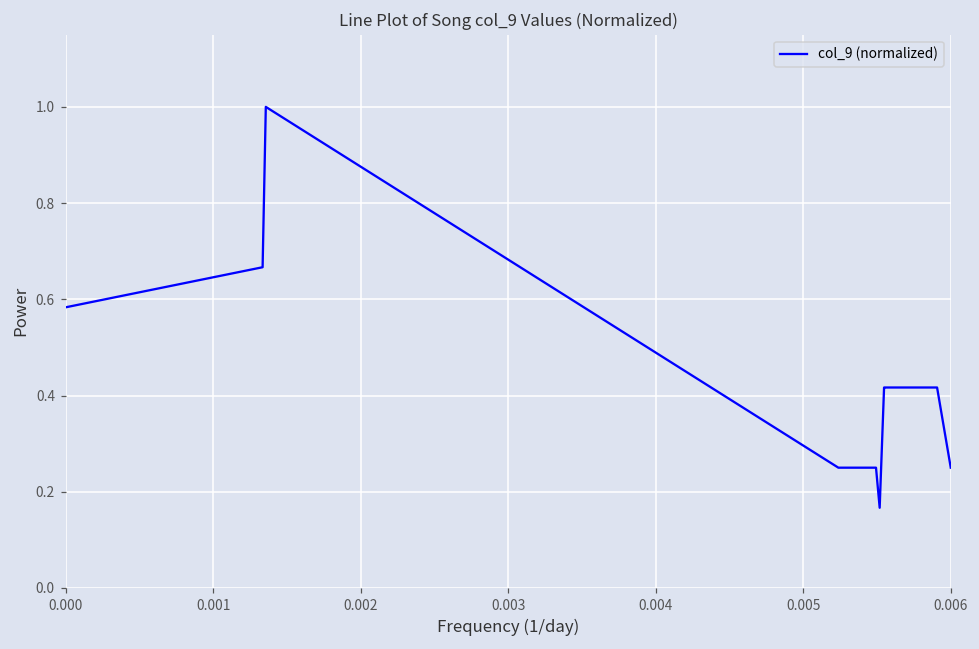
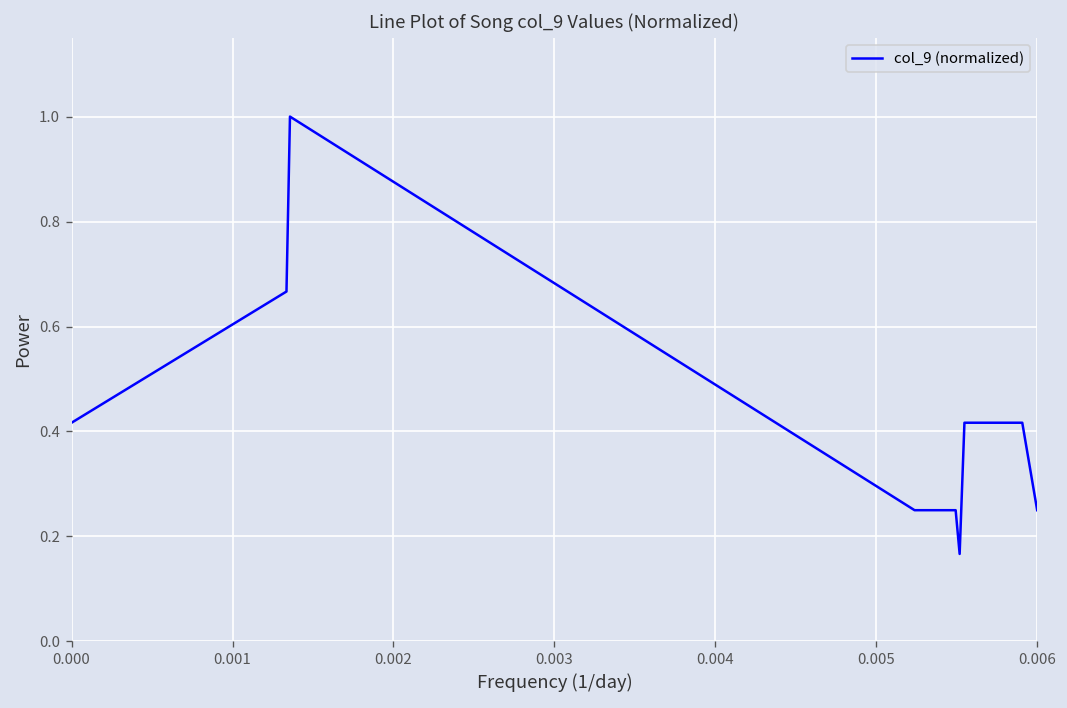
0.000: 0.58 -> 0.42
